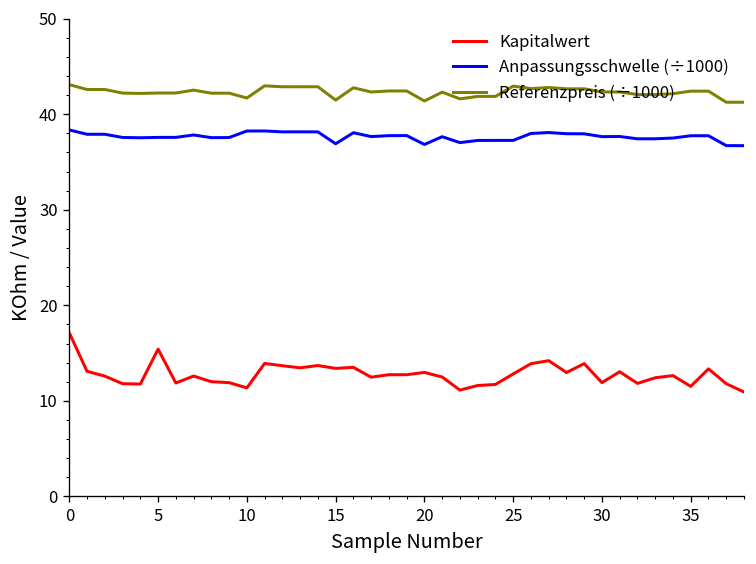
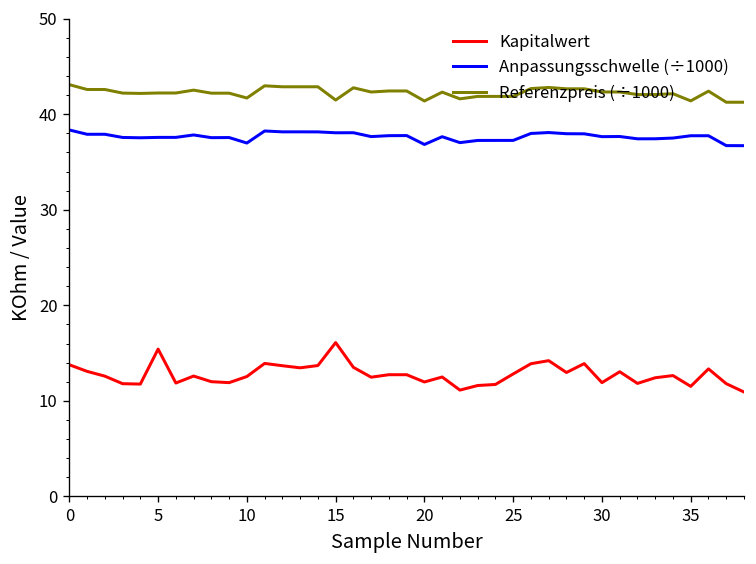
Kapitalwert, 0: 17 -> 14
Kapitalwert, 10: 11 -> 13
Anpassungsschwelle (÷1000), 10: 38 -> 37
Kapitalwert, 15: 13 -> 16
Anpassungsschwelle (÷1000), 15: 37 -> 38
Kapitalwert, 20: 13 -> 12
Referenzpreis (÷1000), 25: 43 -> 42
Referenzpreis (÷1000), 35: 42 -> 41
